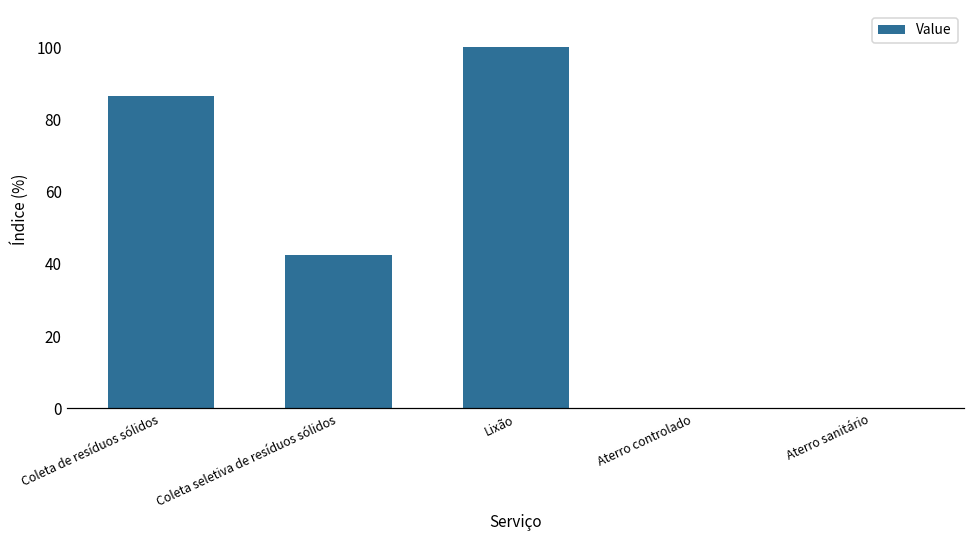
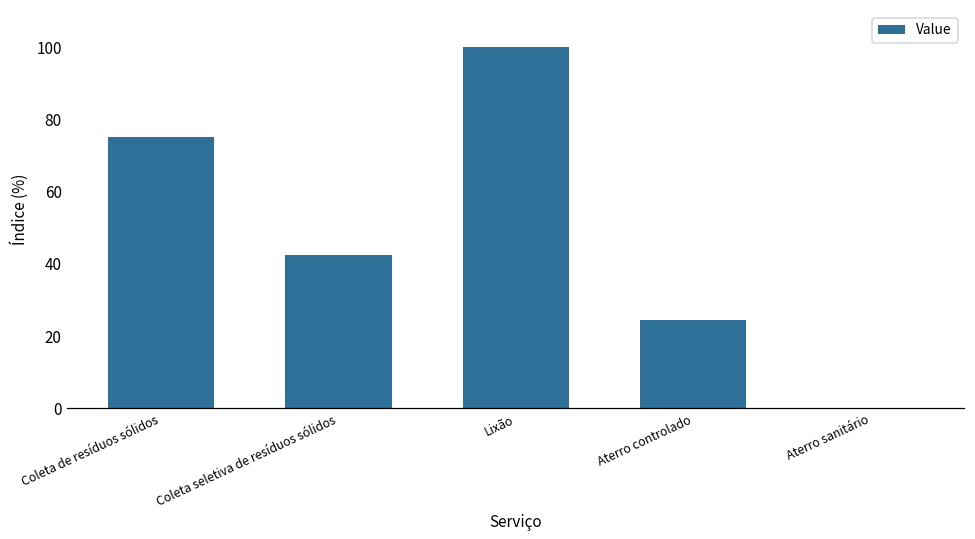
Coleta de resíduos sólidos: 86 -> 75
Aterro controlado: 0 -> 25
